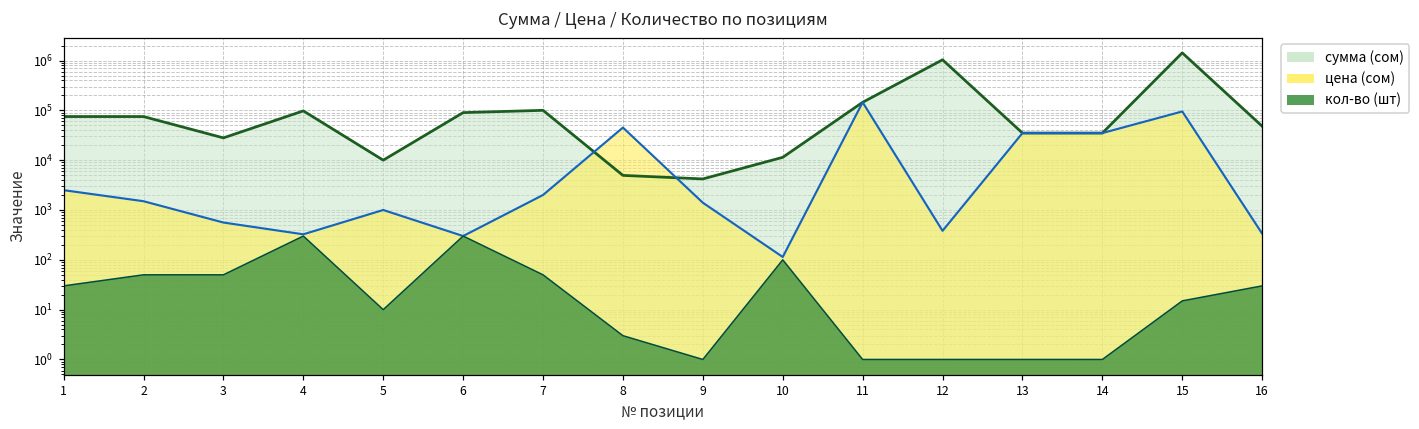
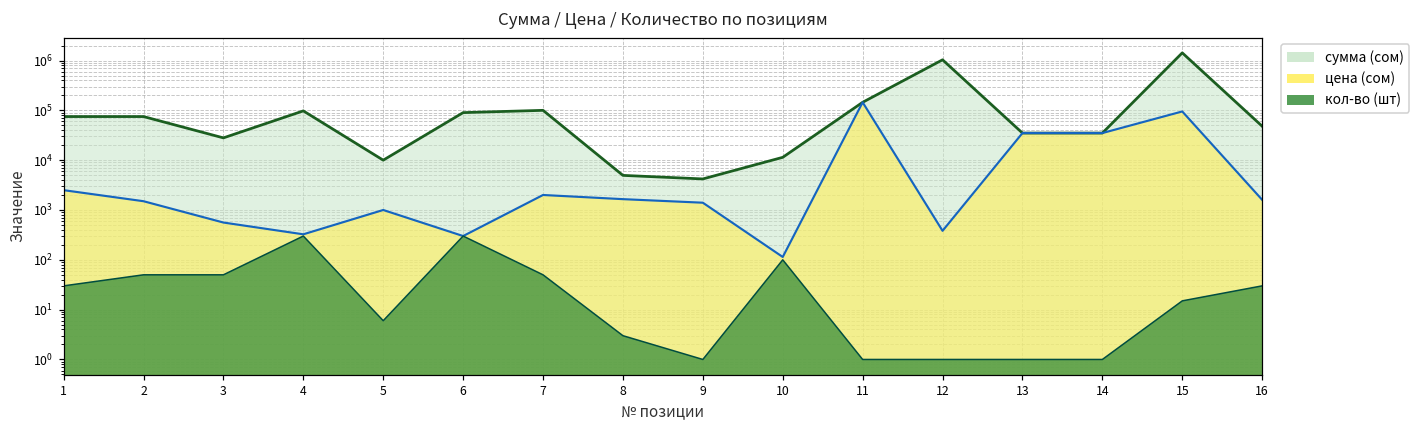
кол-во (шт), 5: 10 -> 6
цена (сом), 8: 50000 -> 1700
цена (сом), 16: 300 -> 1600
